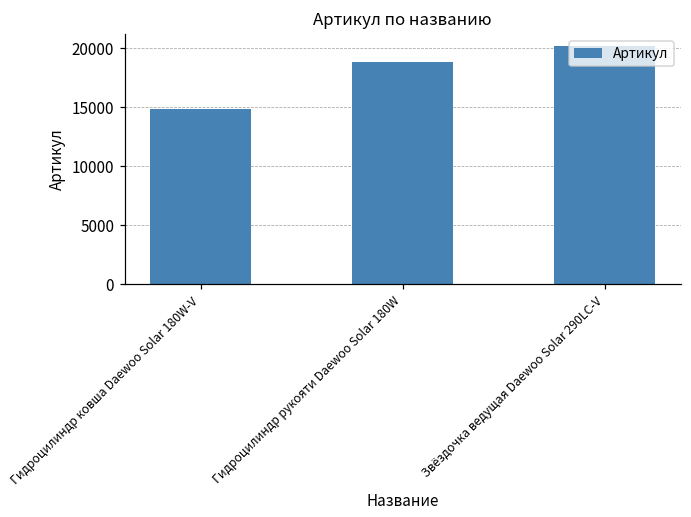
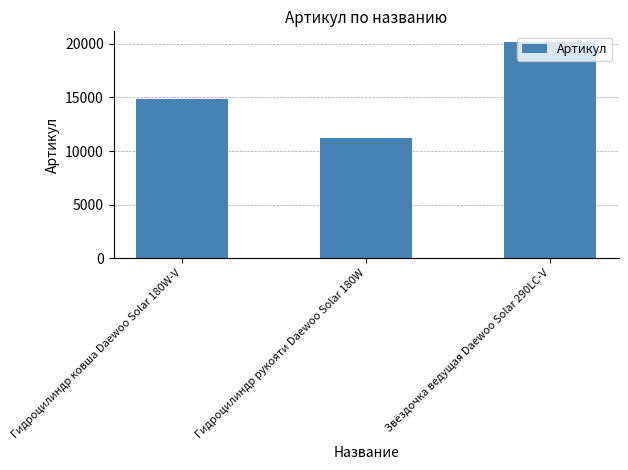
Гидроцилиндр рукояти Daewoo Solar 180W: 18800 -> 11200
